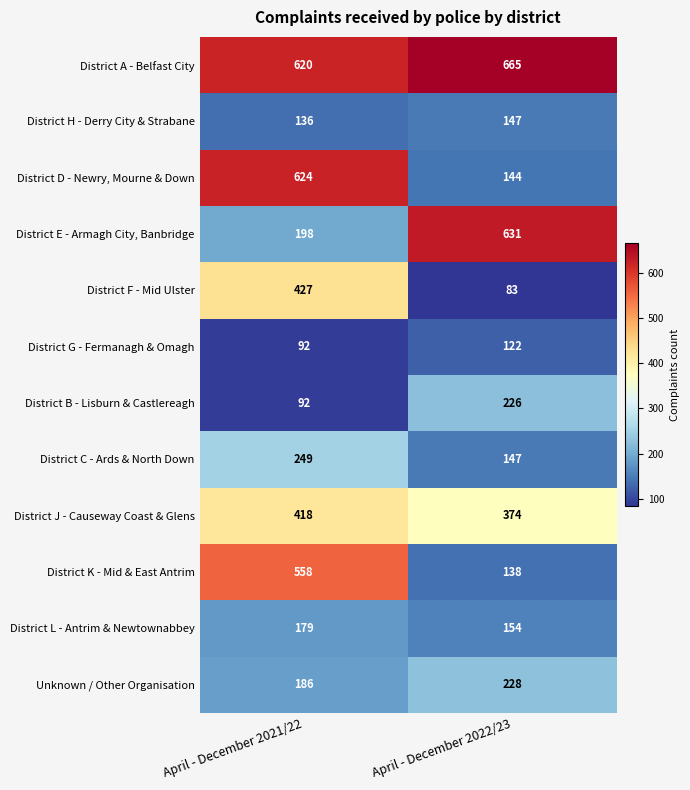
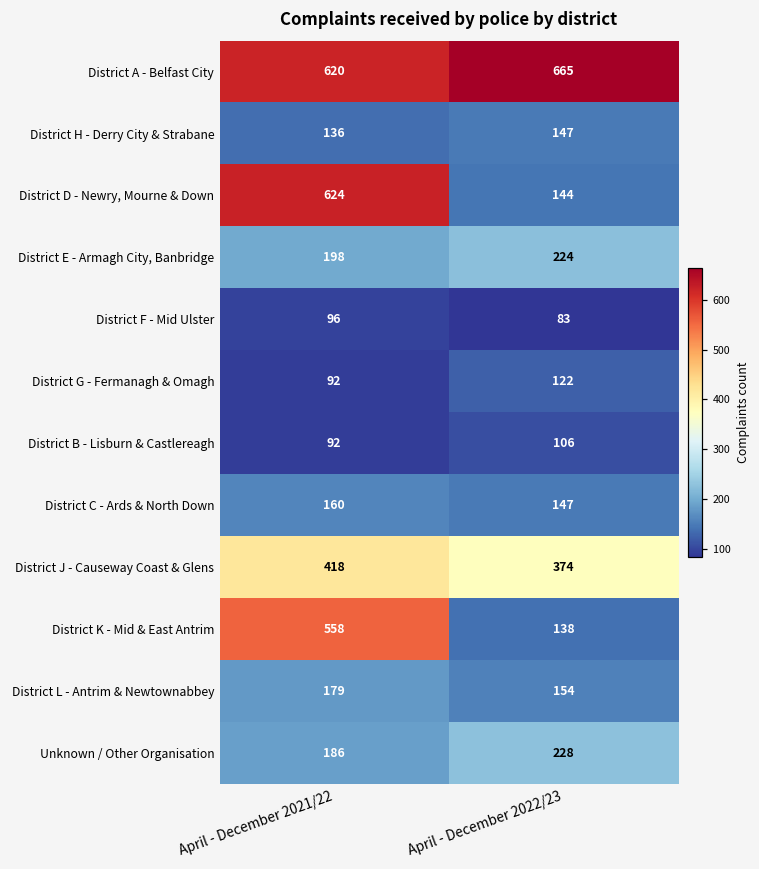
District E - Armagh City, Banbridge, April - December 2022/23: 631 -> 224
District F - Mid Ulster, April - December 2021/22: 427 -> 96
District B - Lisburn & Castlereagh, April - December 2022/23: 226 -> 106
District C - Ards & North Down, April - December 2021/22: 249 -> 160
